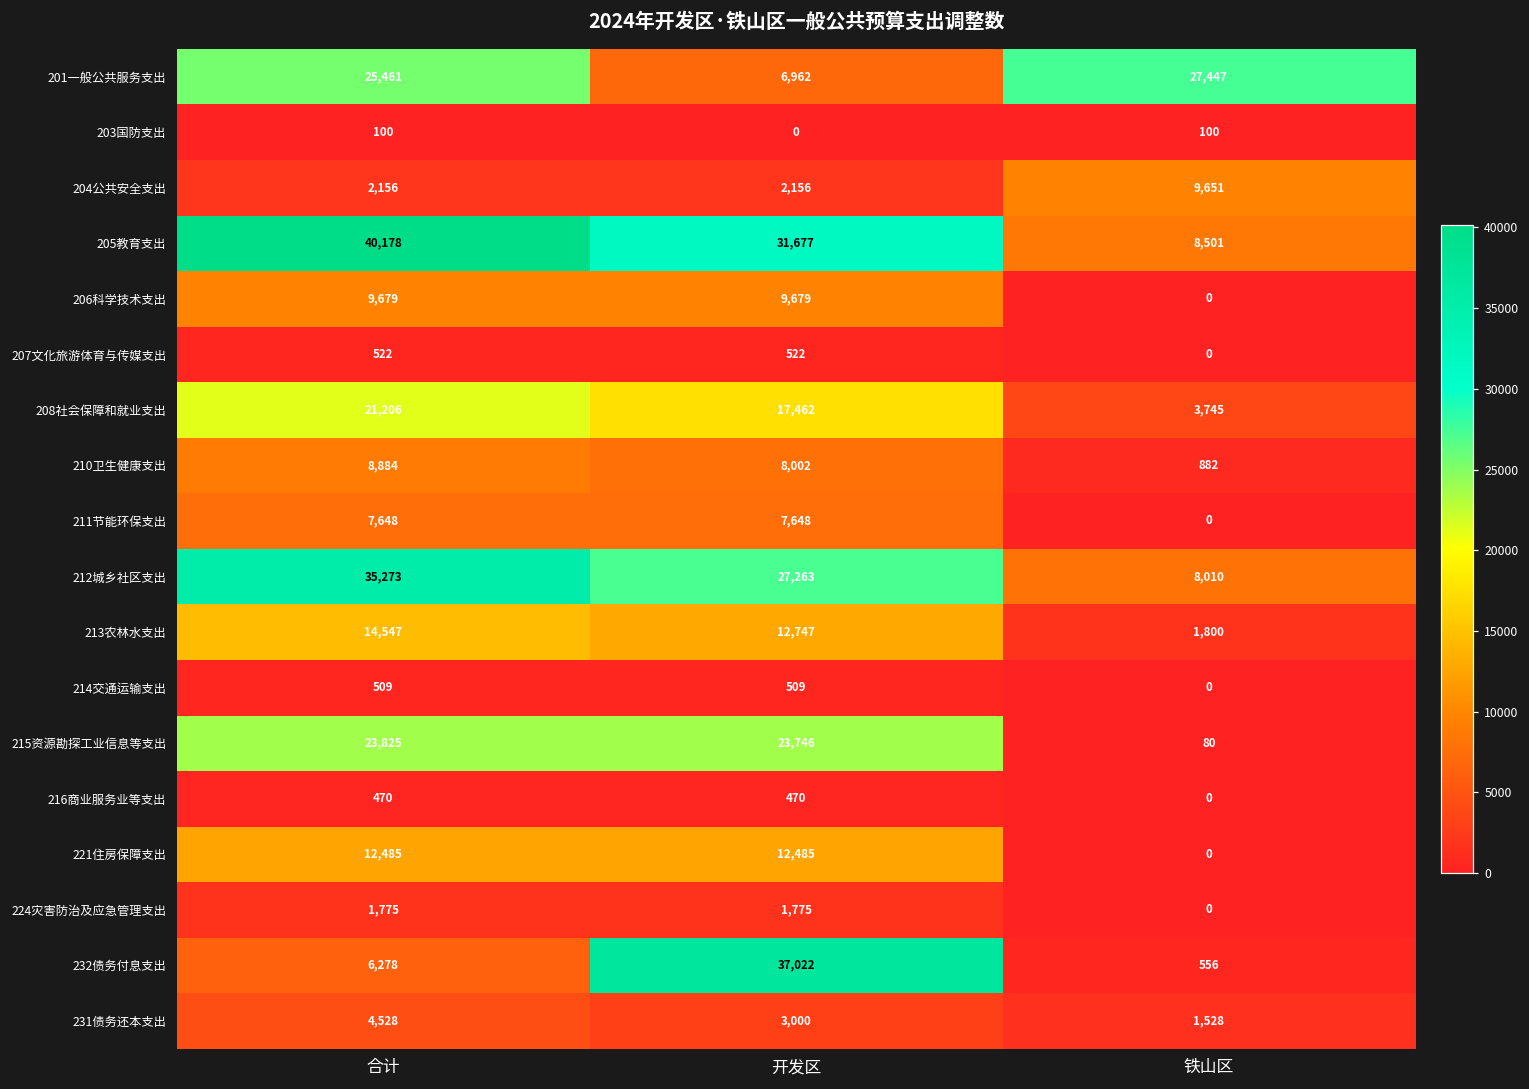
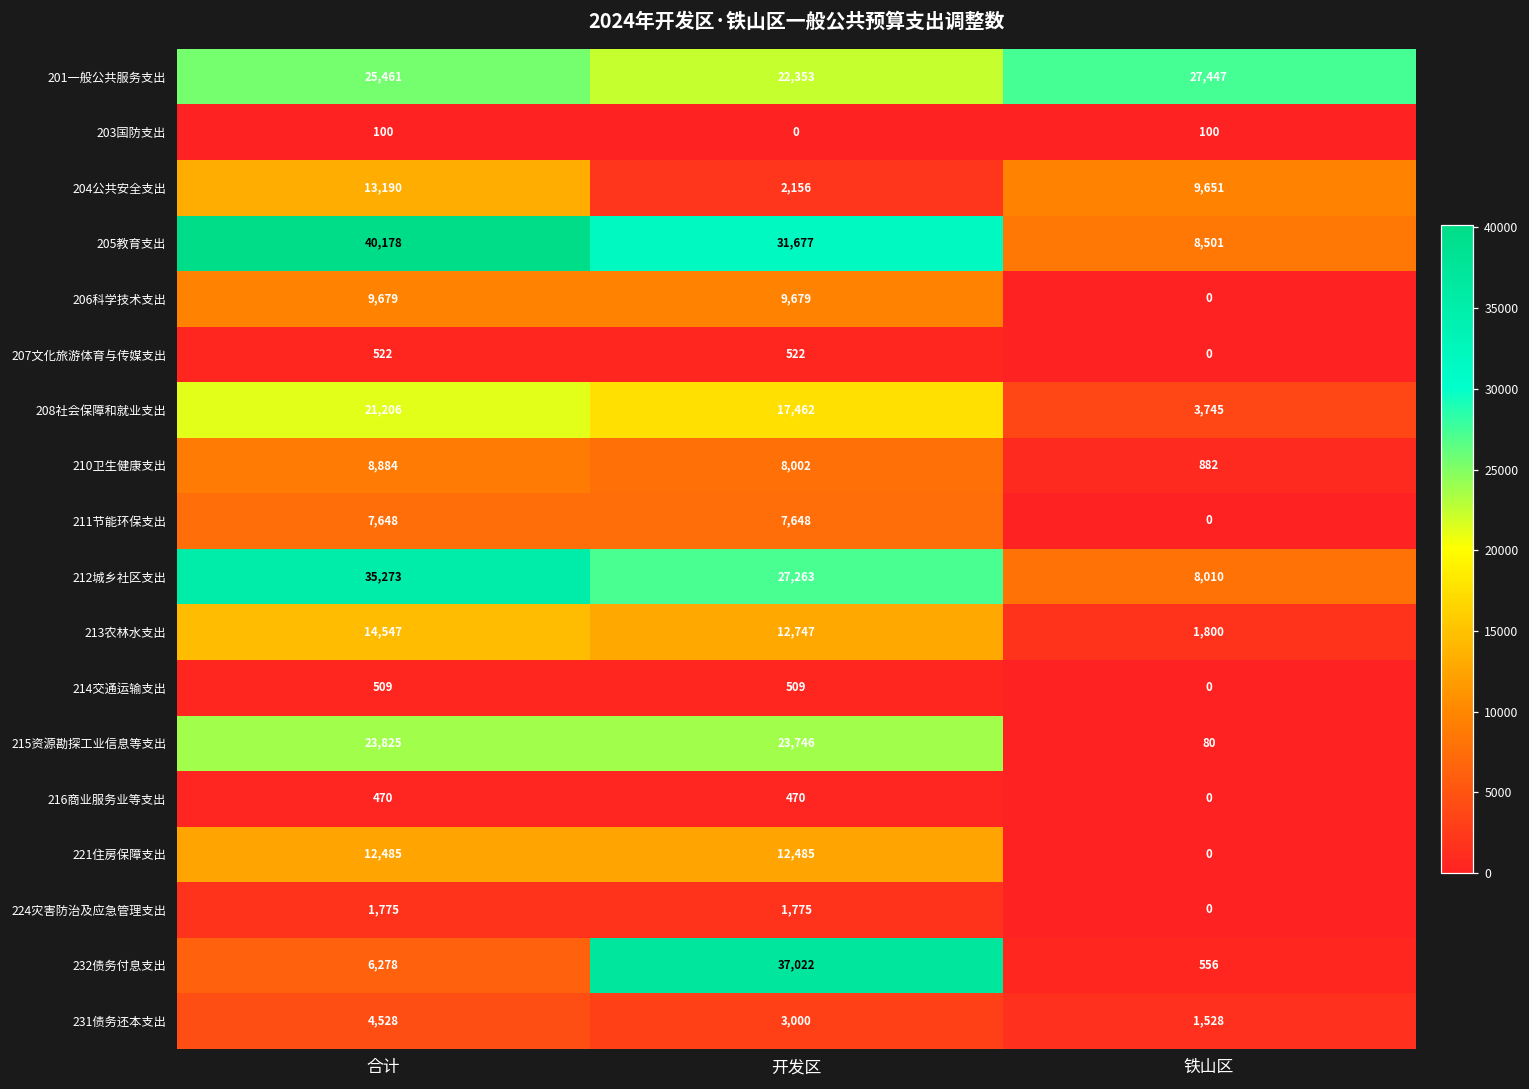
201一般公共服务支出, 开发区: 6,962 -> 22,353
204公共安全支出, 合计: 2,156 -> 13,190
